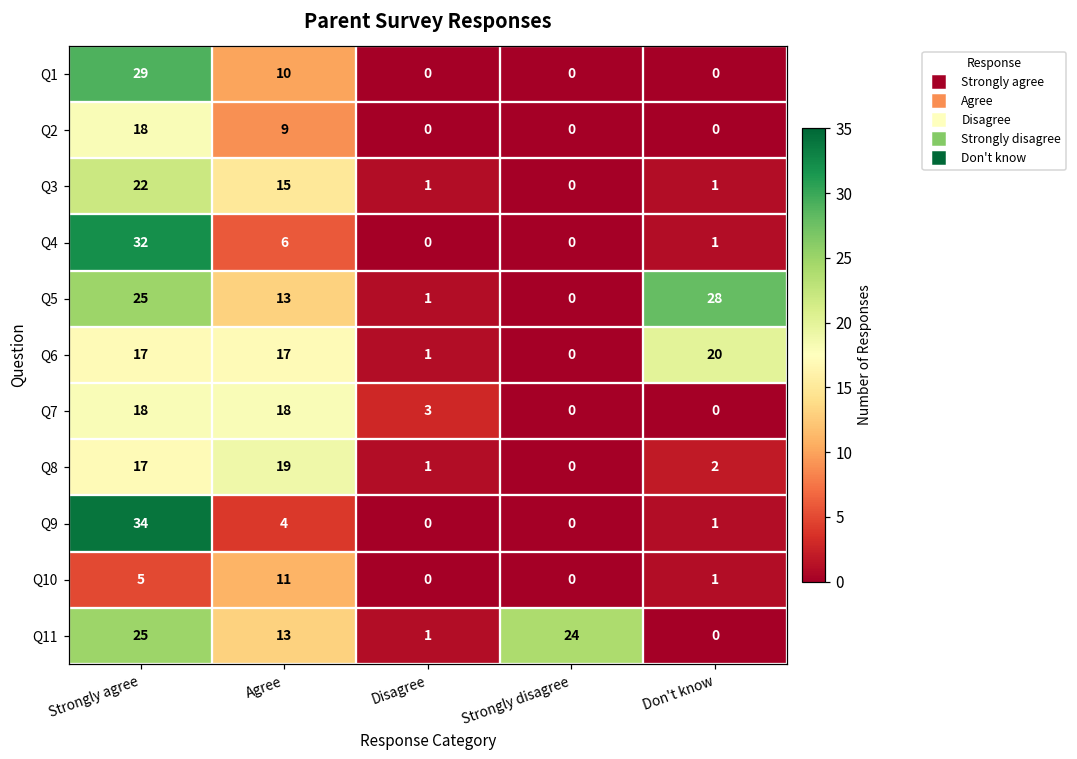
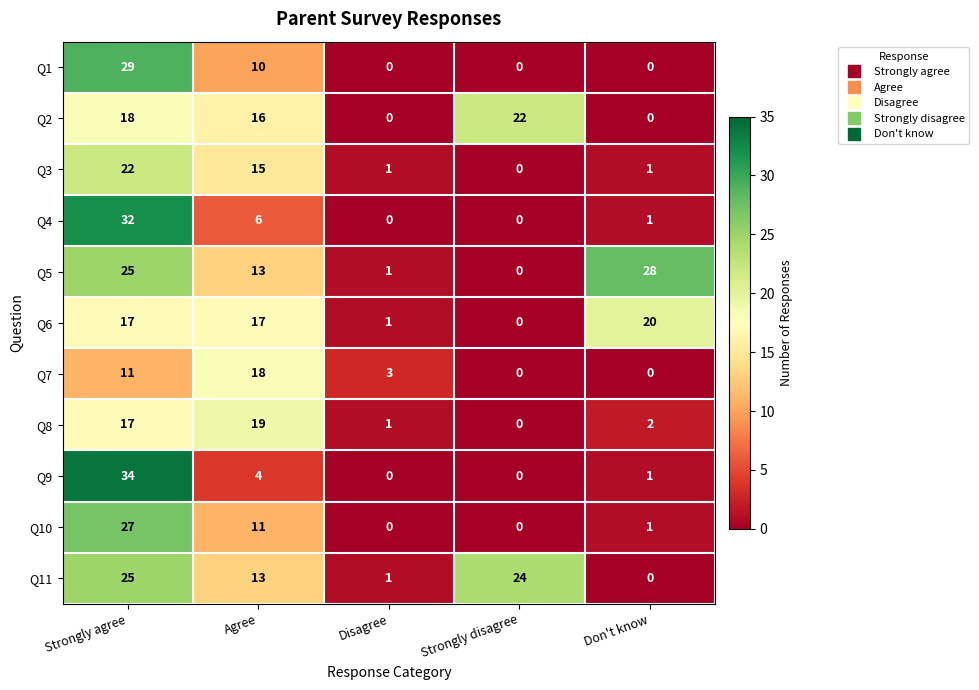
Q2, Agree: 9 -> 16
Q2, Strongly disagree: 0 -> 22
Q7, Strongly agree: 18 -> 11
Q10, Strongly agree: 5 -> 27
